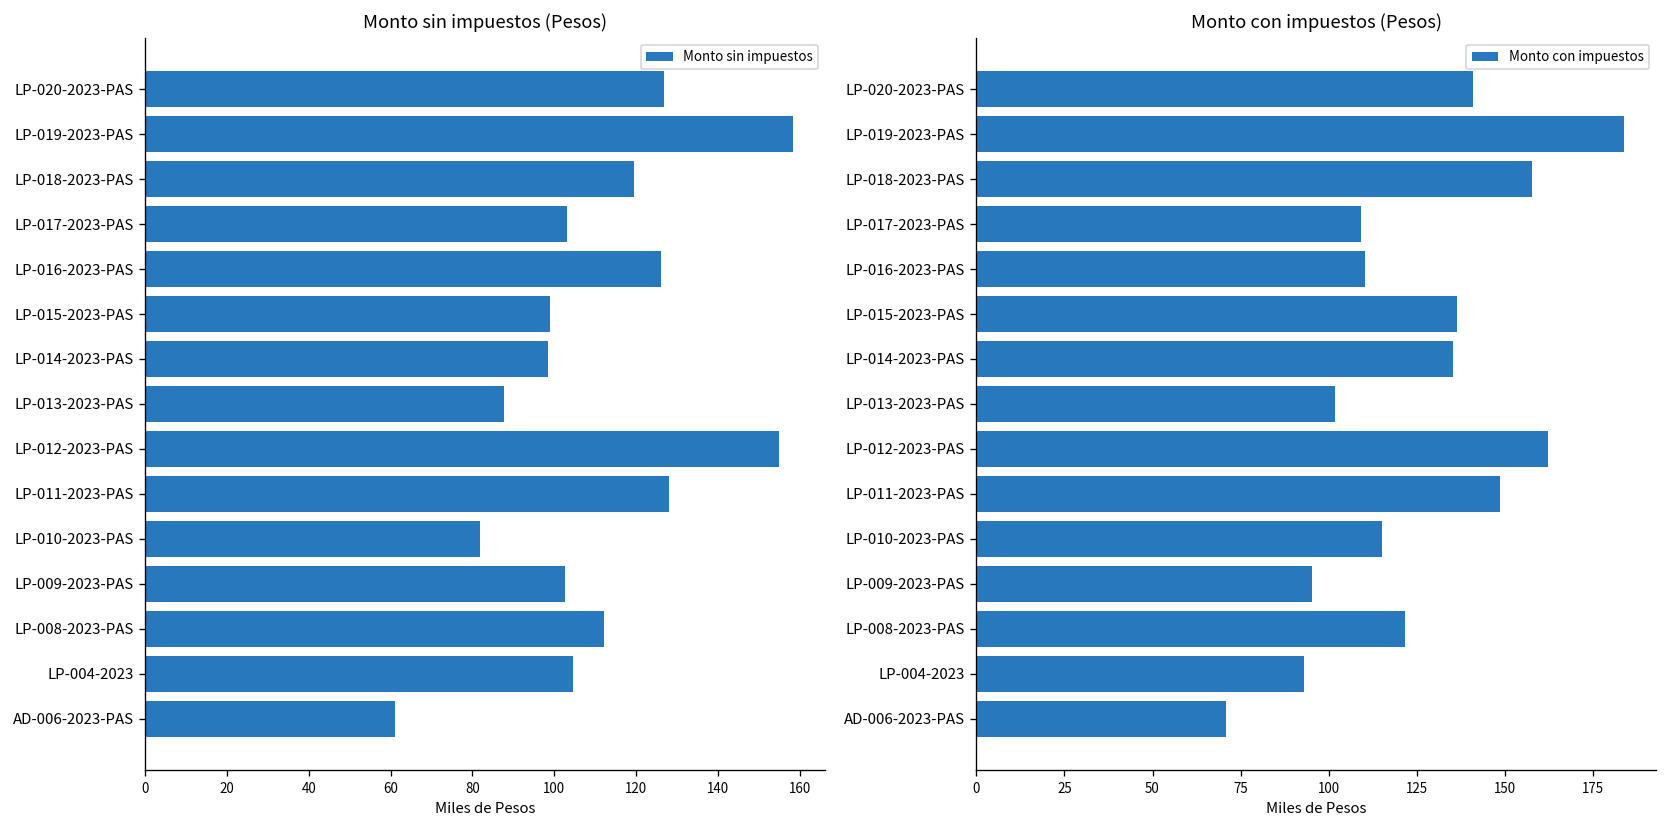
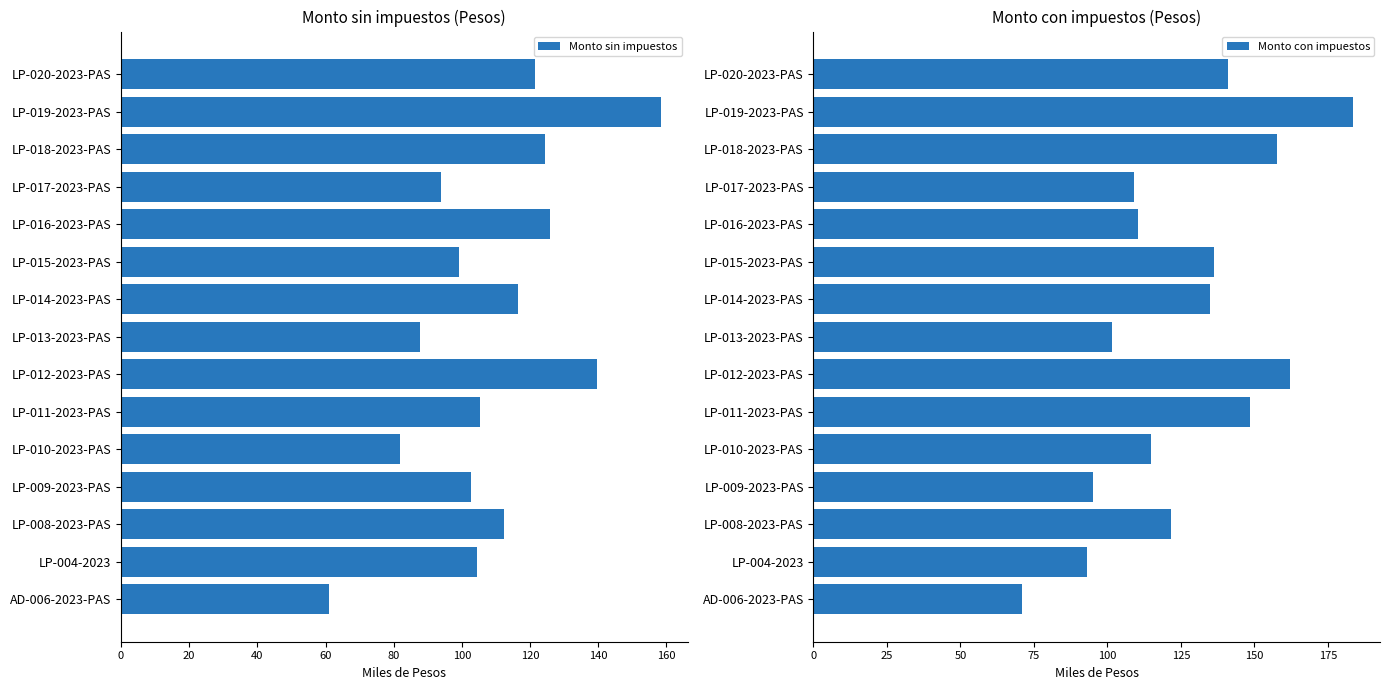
Monto sin impuestos (Pesos), LP-020-2023-PAS: 127 -> 122
Monto sin impuestos (Pesos), LP-018-2023-PAS: 119 -> 125
Monto sin impuestos (Pesos), LP-017-2023-PAS: 103 -> 94
Monto sin impuestos (Pesos), LP-014-2023-PAS: 98 -> 116
Monto sin impuestos (Pesos), LP-012-2023-PAS: 155 -> 140
Monto sin impuestos (Pesos), LP-011-2023-PAS: 128 -> 105
